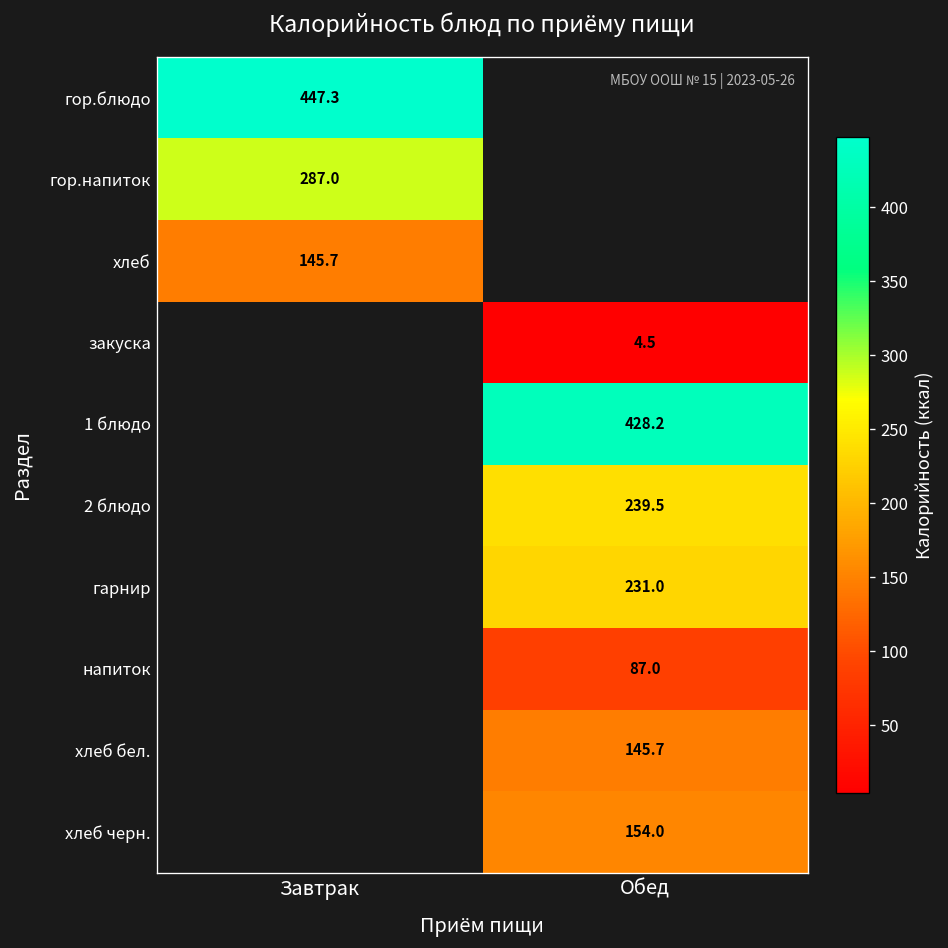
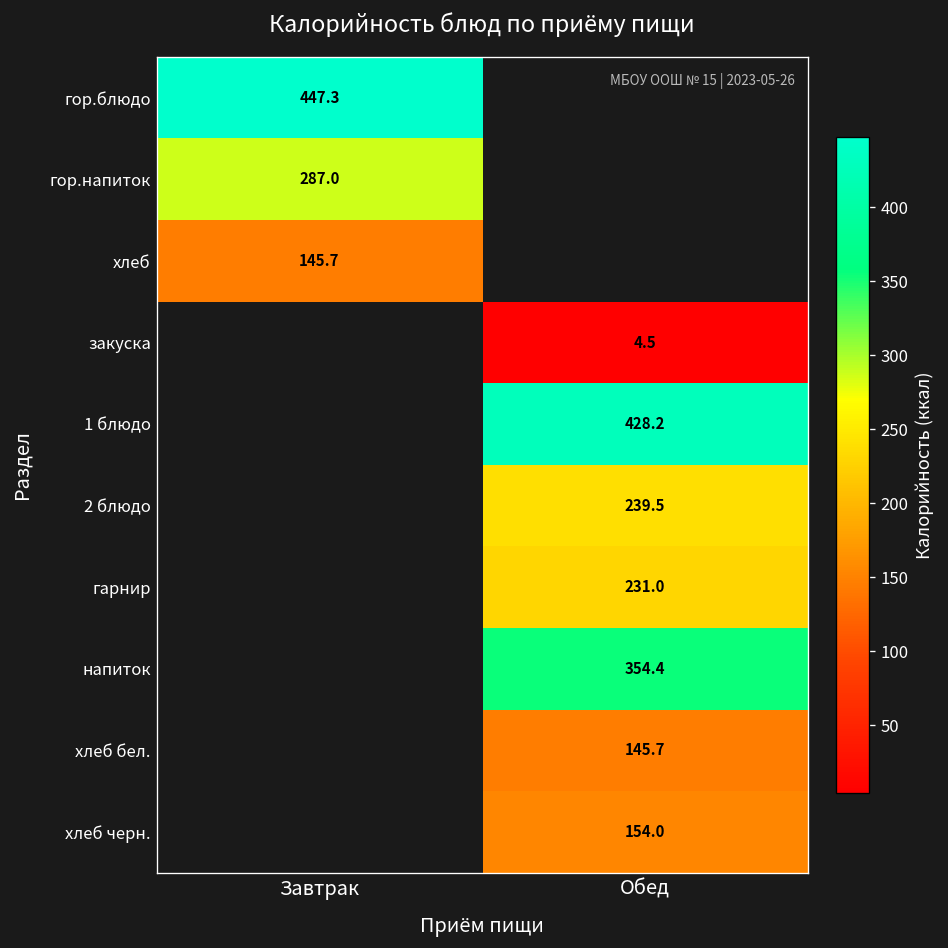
напиток, Обед: 87.0 -> 354.4
